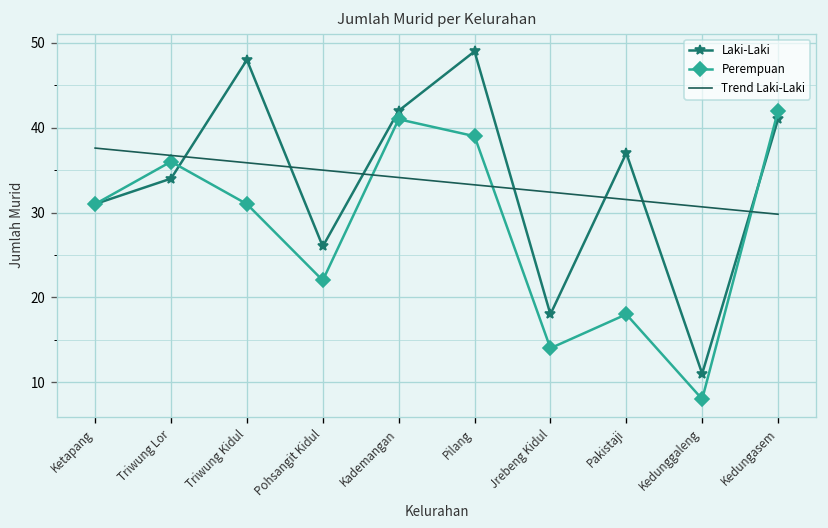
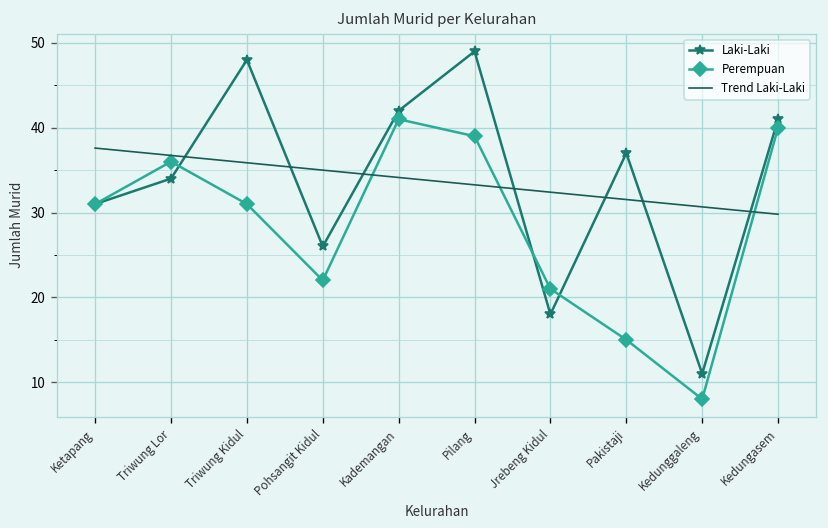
Perempuan, Jrebeng Kidul: 14 -> 21
Perempuan, Pakistaji: 18 -> 15
Perempuan, Kedungasem: 42 -> 40
